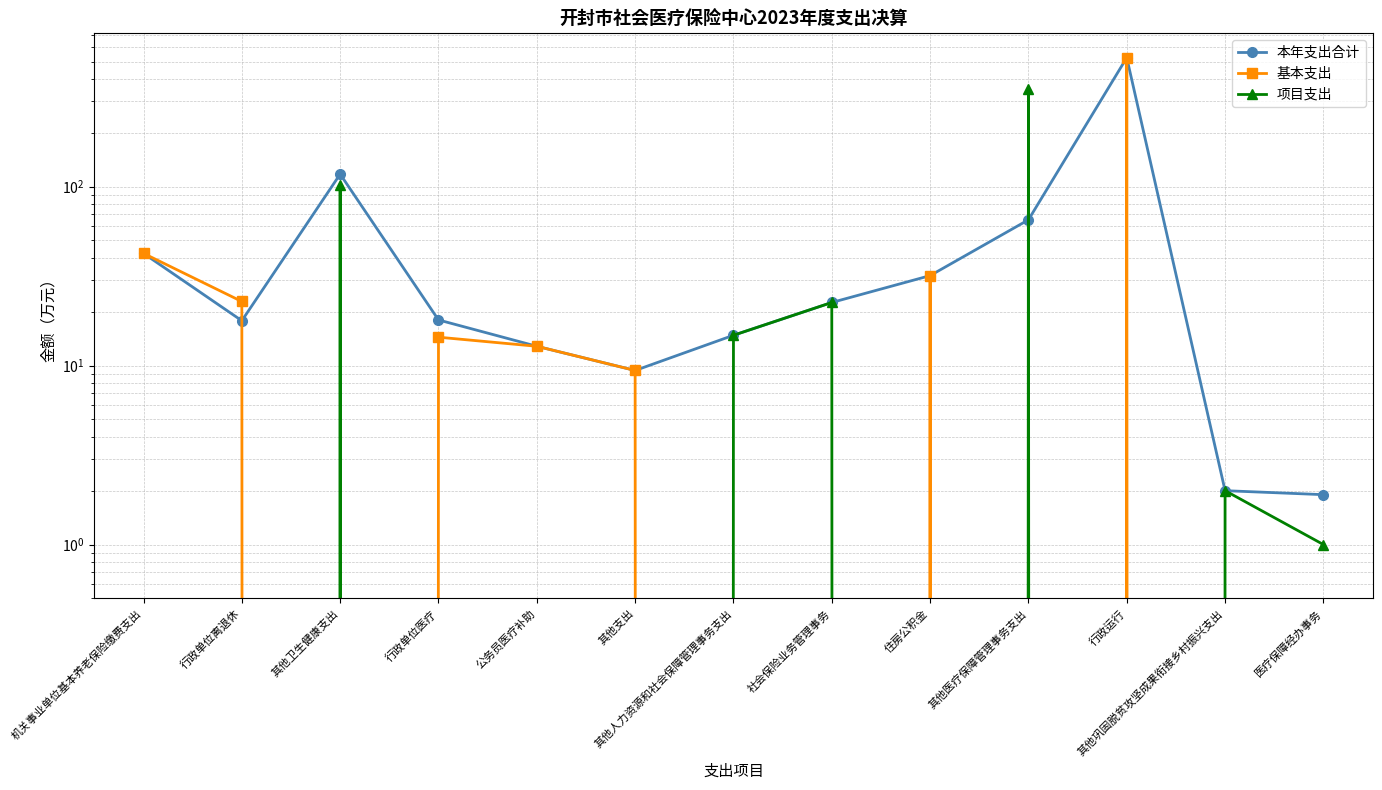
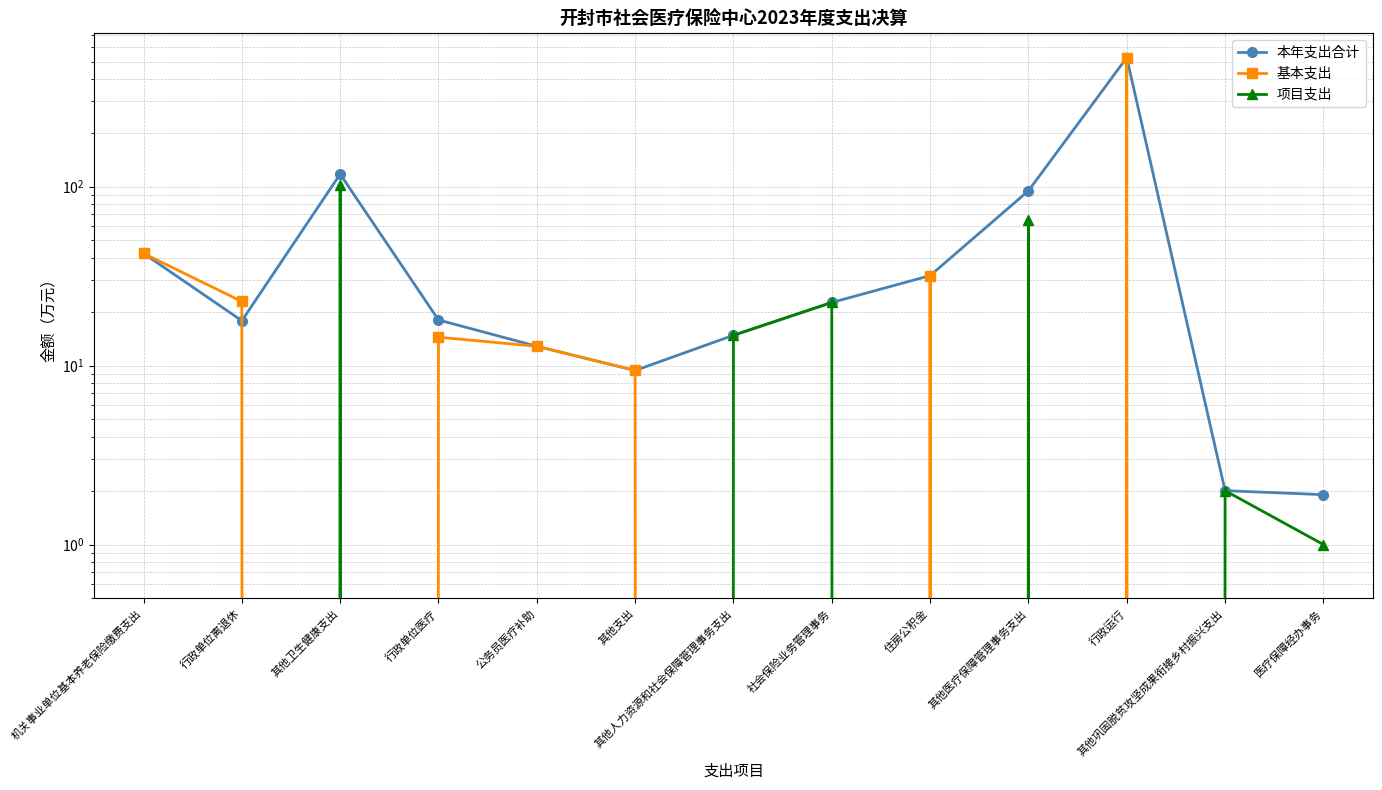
本年支出合计, 其他医疗保障管理事务支出: 65 -> 90
项目支出, 其他医疗保障管理事务支出: 350 -> 65
